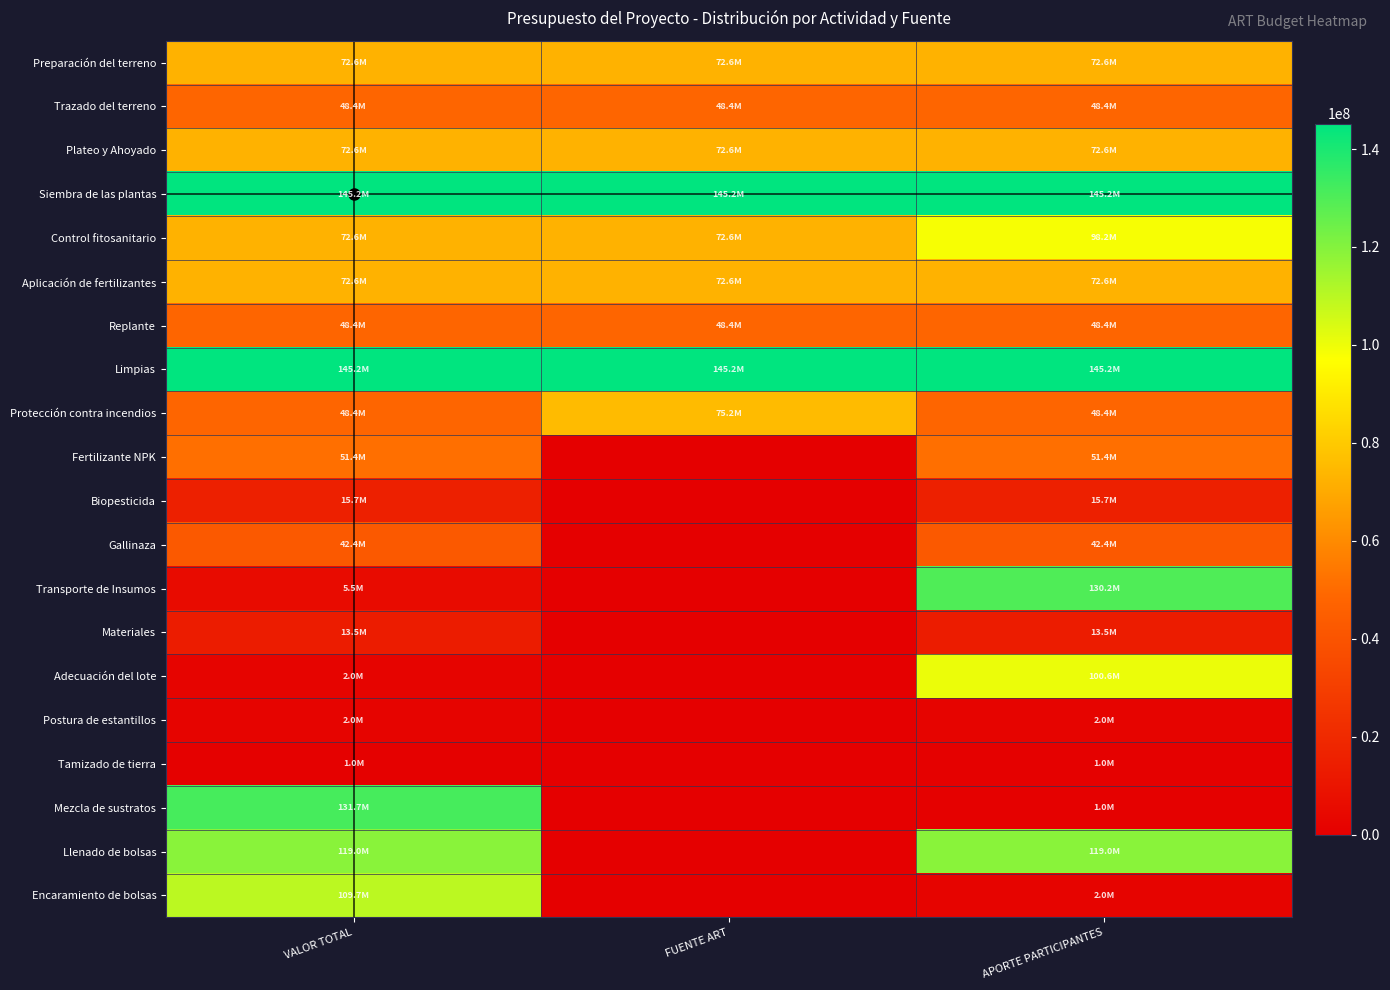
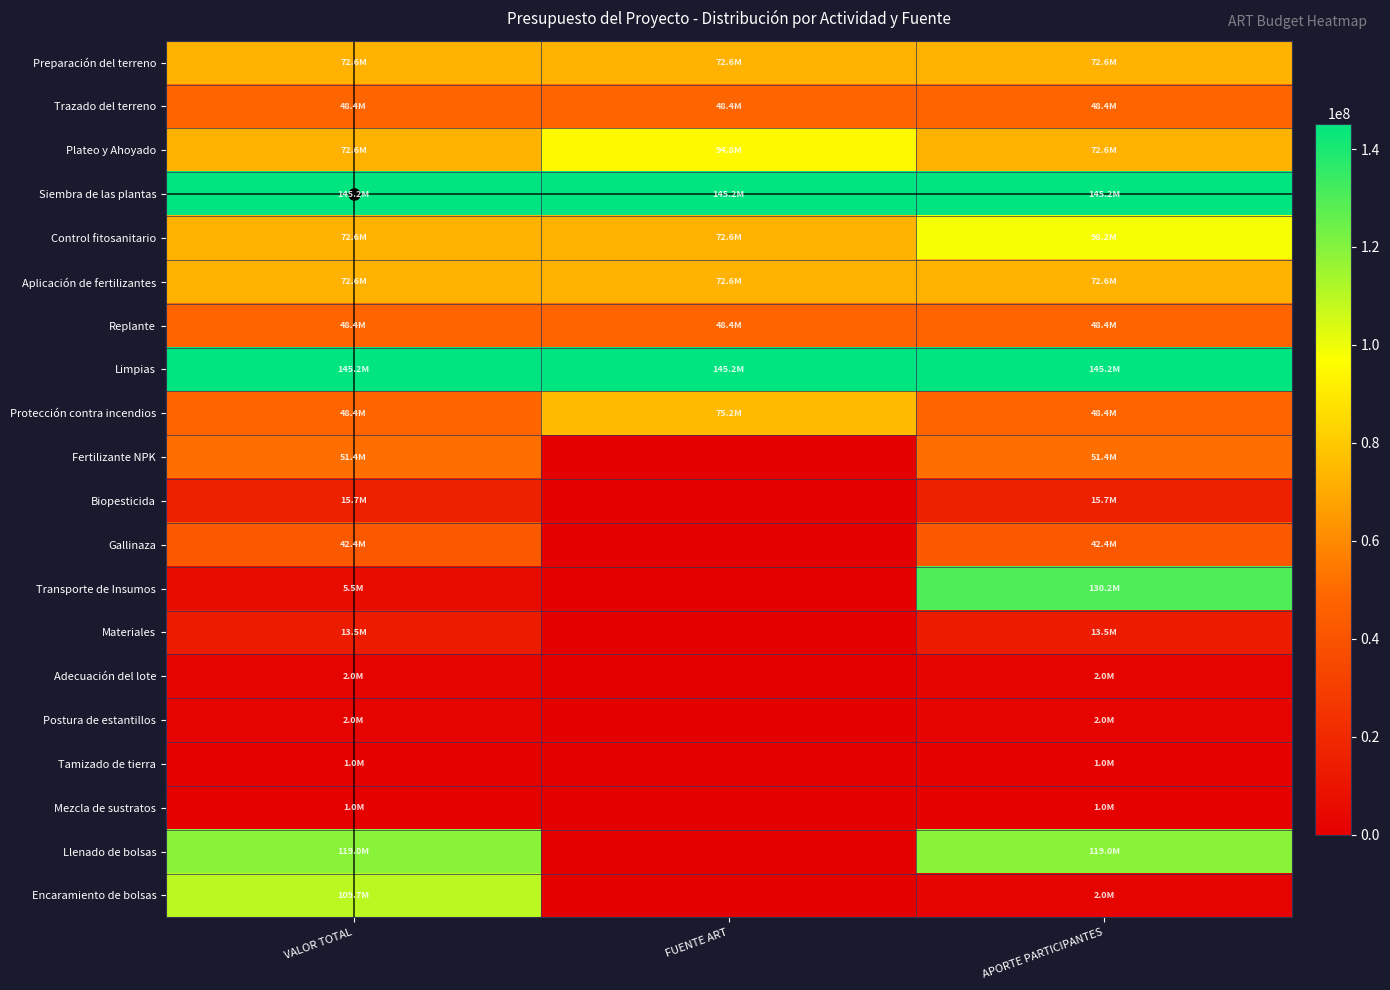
Plateo y Ahoyado, FUENTE ART: 72.6M -> 94.8M
Adecuación del lote, APORTE PARTICIPANTES: 100.6M -> 2.0M
Mezcla de sustratos, VALOR TOTAL: 131.7M -> 1.0M
